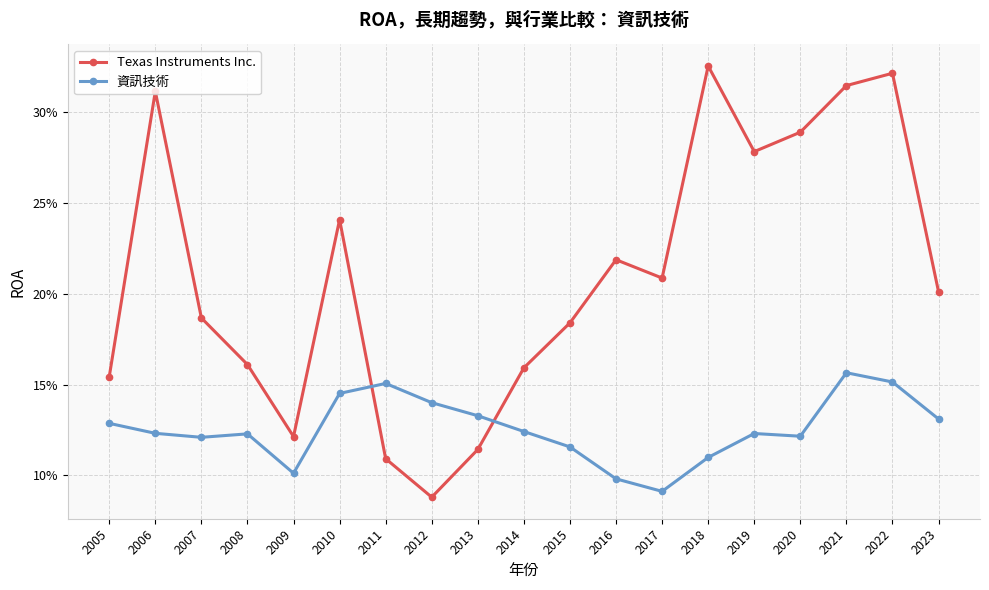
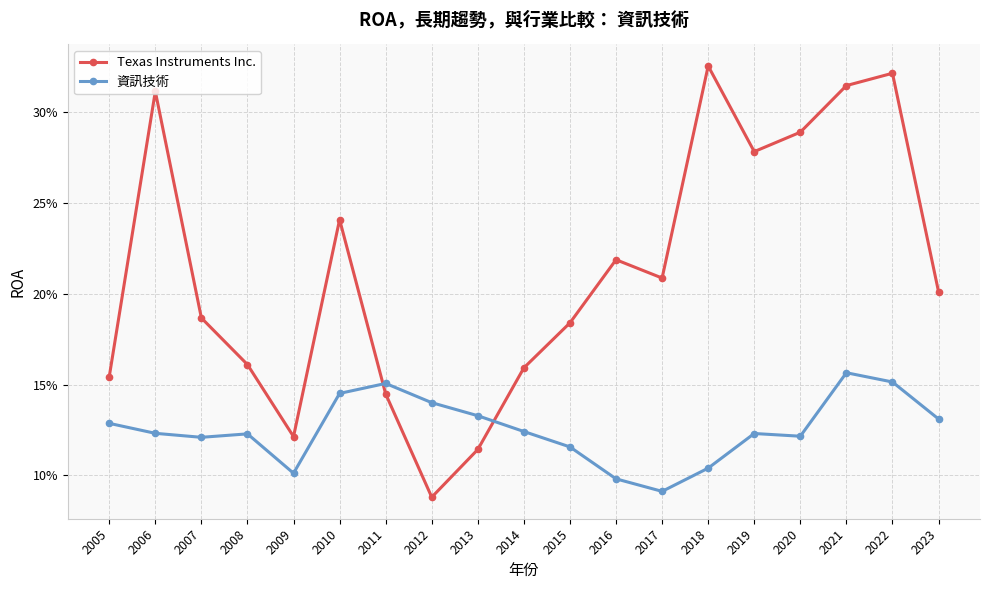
Texas Instruments Inc., 2011: 10.9% -> 14.5%
資訊技術, 2018: 11.0% -> 10.4%
